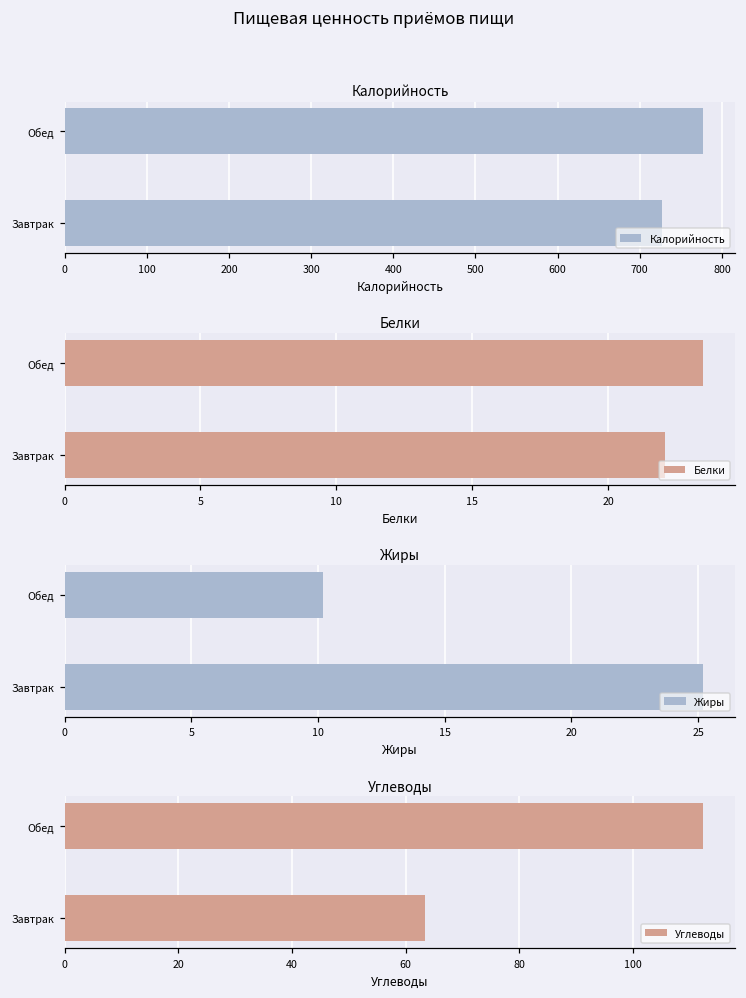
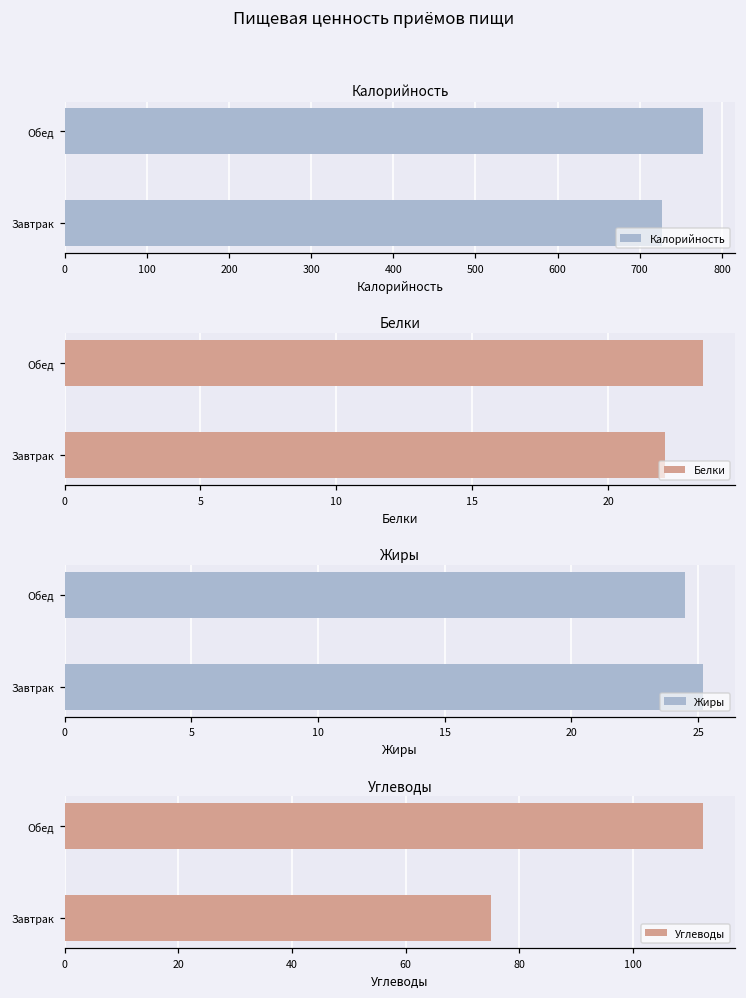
Жиры, Обед: 10.2 -> 24.5
Углеводы, Завтрак: 63 -> 75
